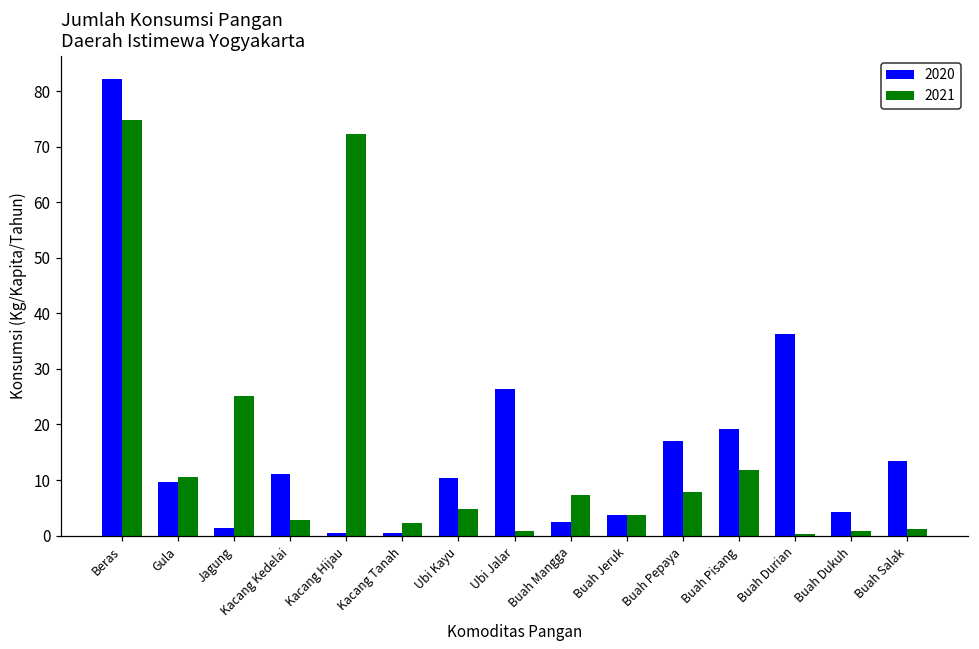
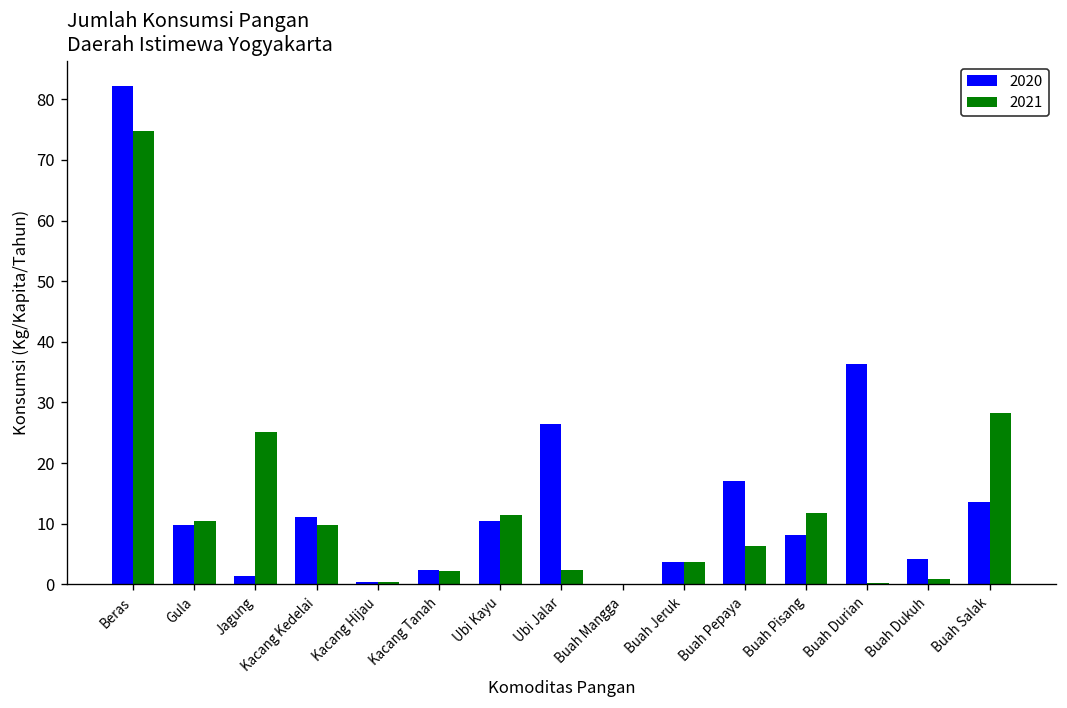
2021, Kacang Kedelai: 3 -> 10
2021, Kacang Hijau: 72 -> 0
2020, Kacang Tanah: 1 -> 2
2021, Ubi Kayu: 5 -> 11
2021, Ubi Jalar: 1 -> 2
2020, Buah Mangga: 3 -> 0
2021, Buah Mangga: 7 -> 0
2021, Buah Pepaya: 8 -> 6
2020, Buah Pisang: 19 -> 8
2021, Buah Salak: 1 -> 28
